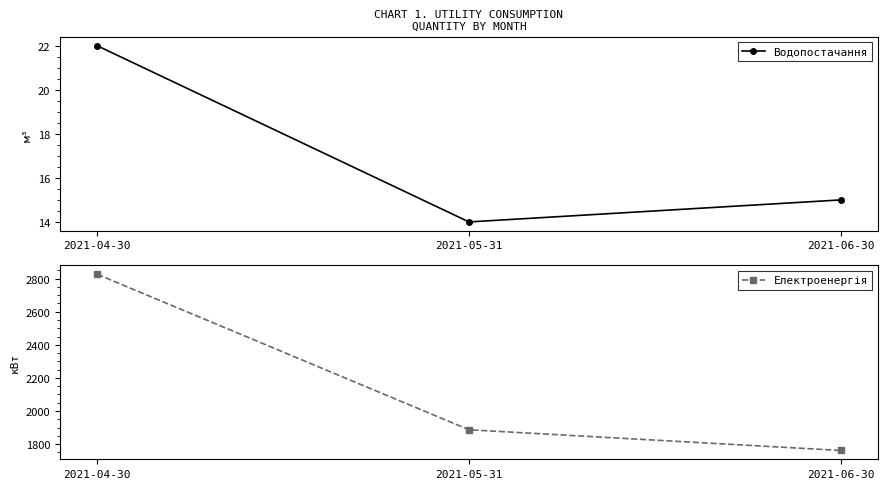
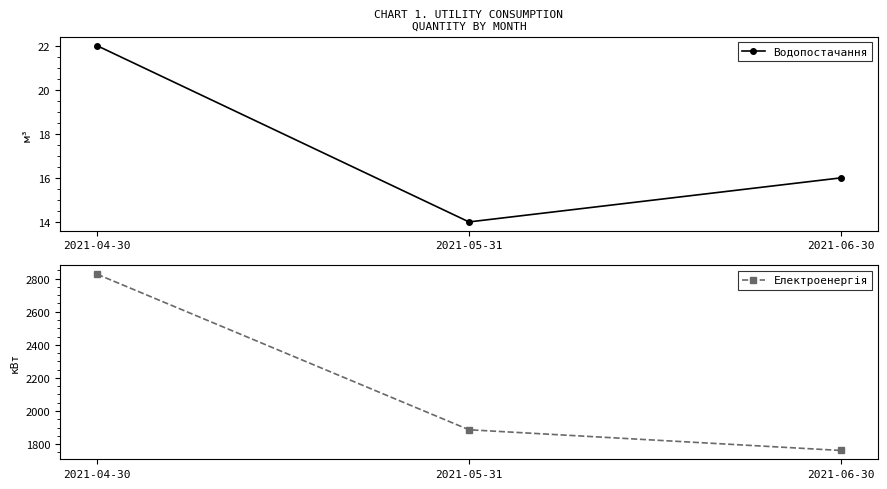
CHART 1. UTILITY CONSUMPTION QUANTITY BY MONTH, 2021-06-30: 15 -> 16
